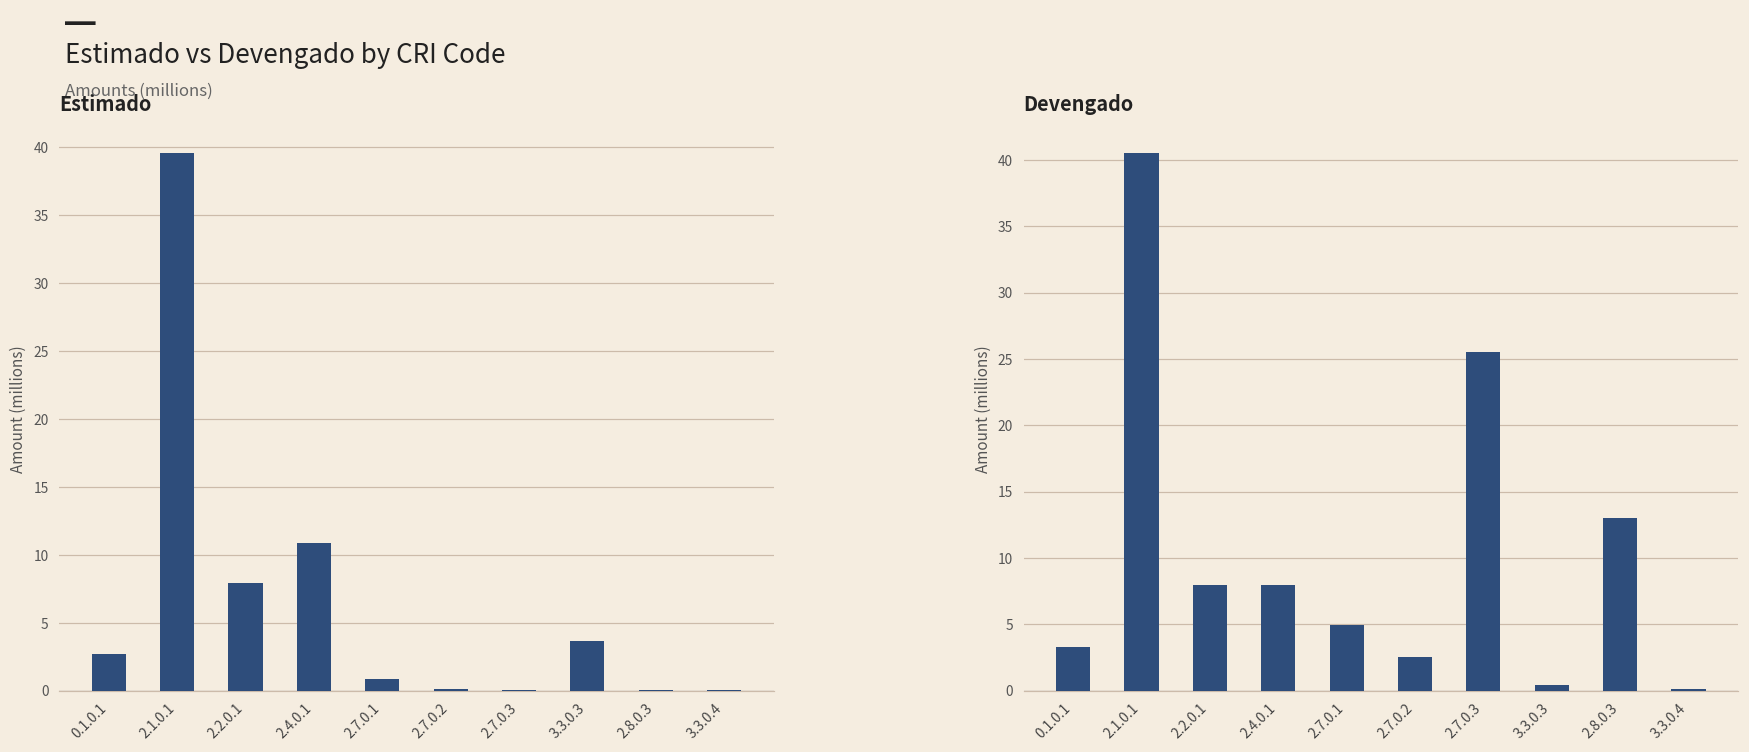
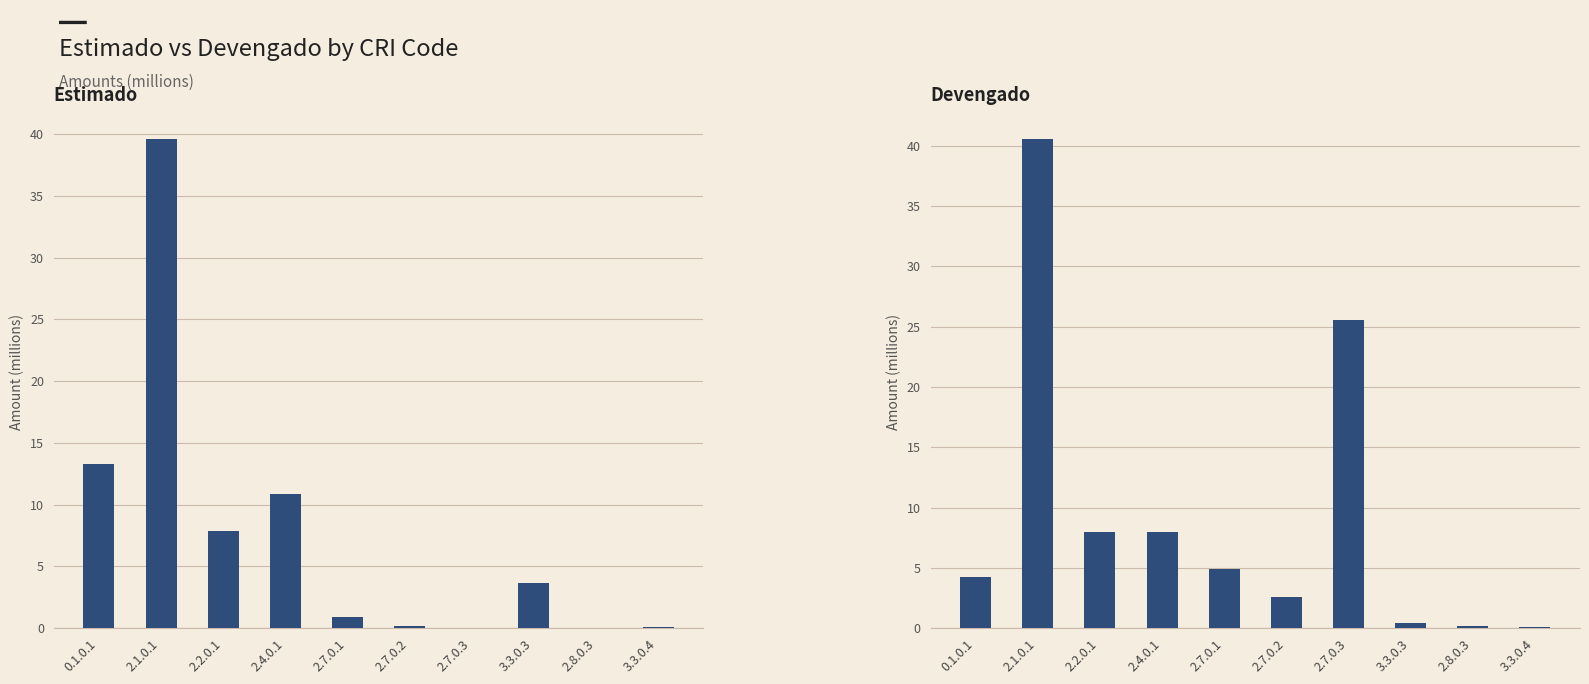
Estimado, 0.1.0.1: 2.7 -> 13.3
Devengado, 0.1.0.1: 3.3 -> 4.3
Devengado, 2.8.0.3: 13.0 -> 0.2
